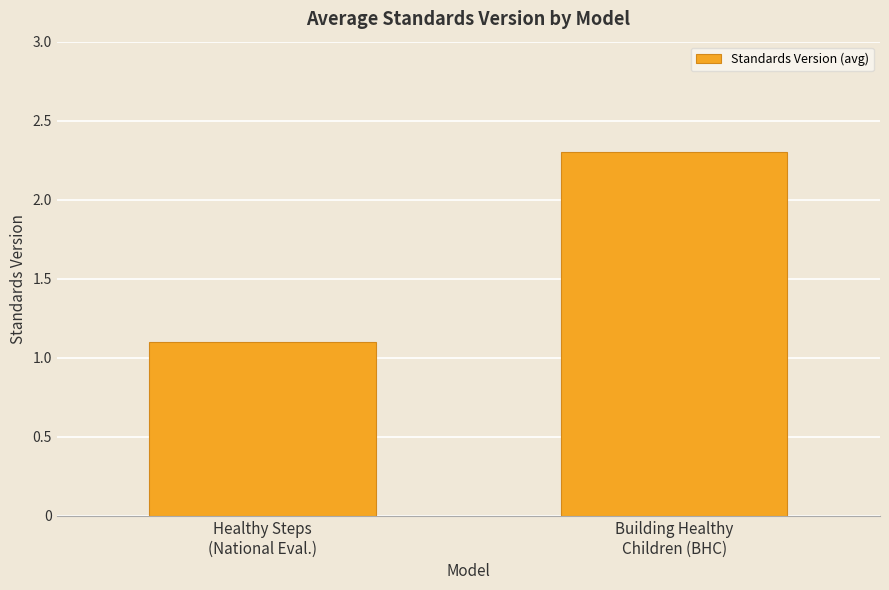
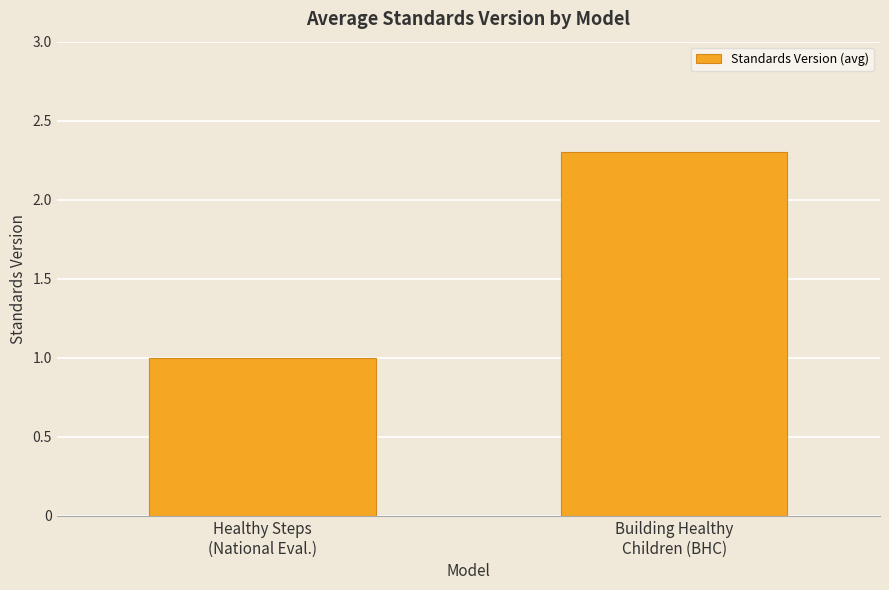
Healthy Steps (National Eval.): 1.1 -> 1.0
